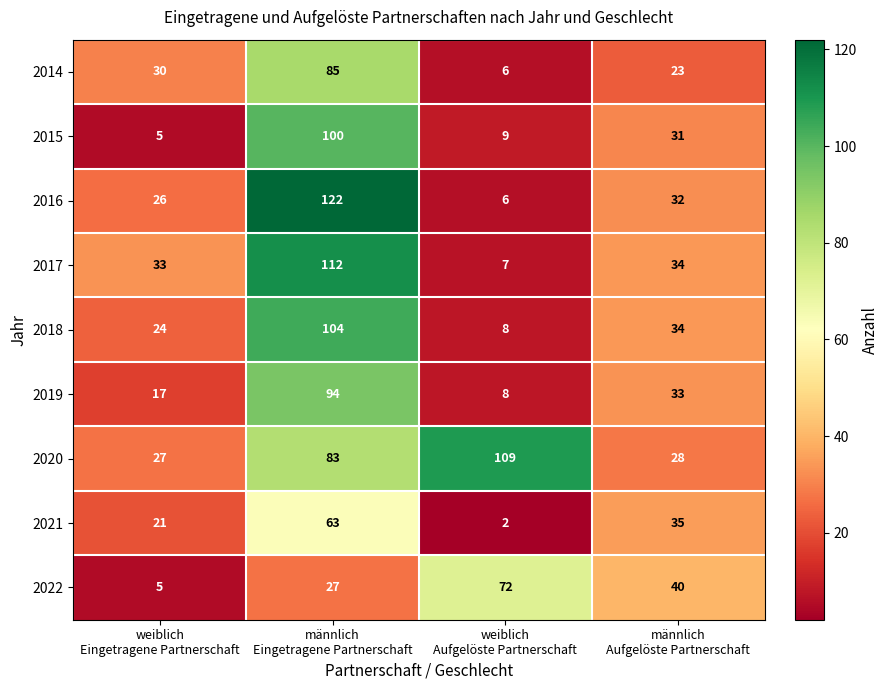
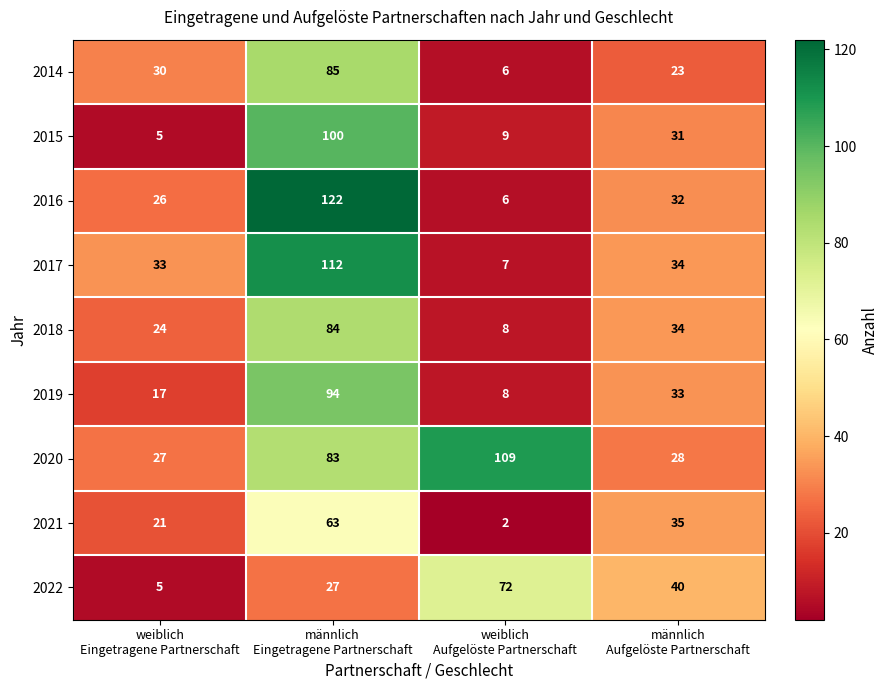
2018, männlich Eingetragene Partnerschaft: 104 -> 84
